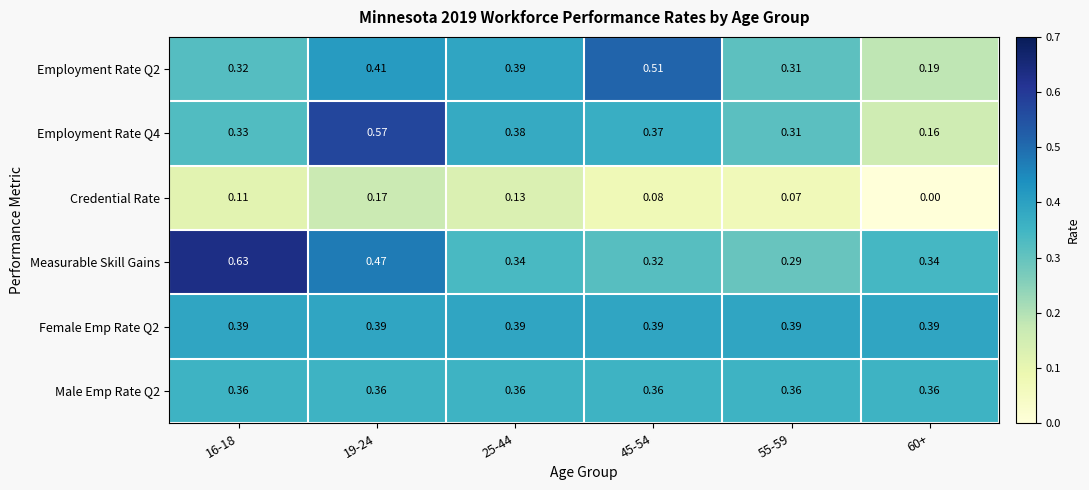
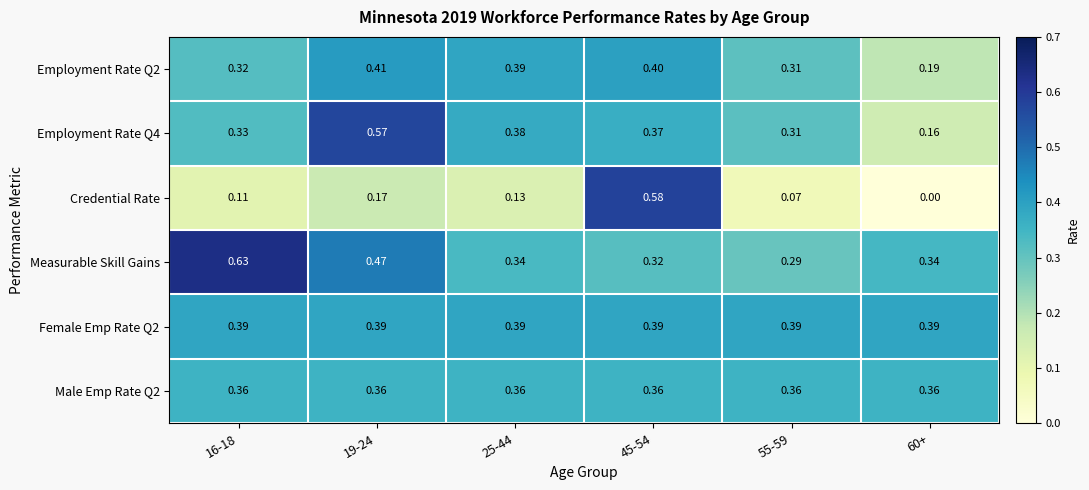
Employment Rate Q2, 45-54: 0.51 -> 0.40
Credential Rate, 45-54: 0.08 -> 0.58
